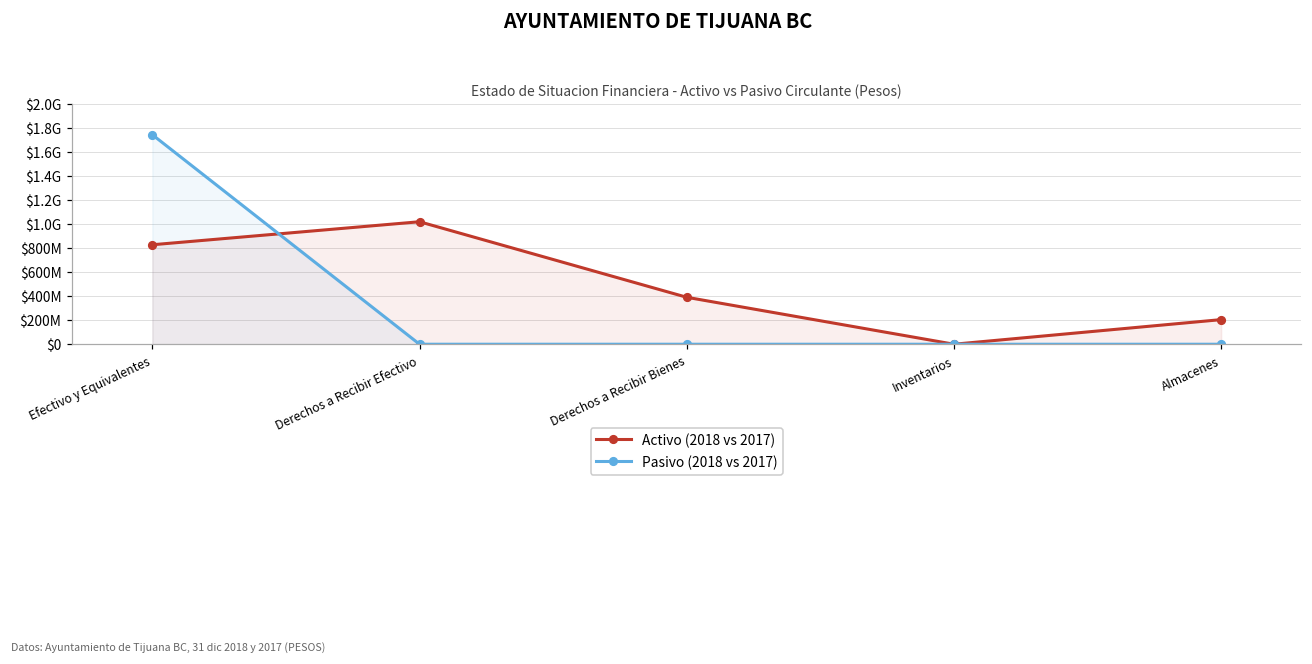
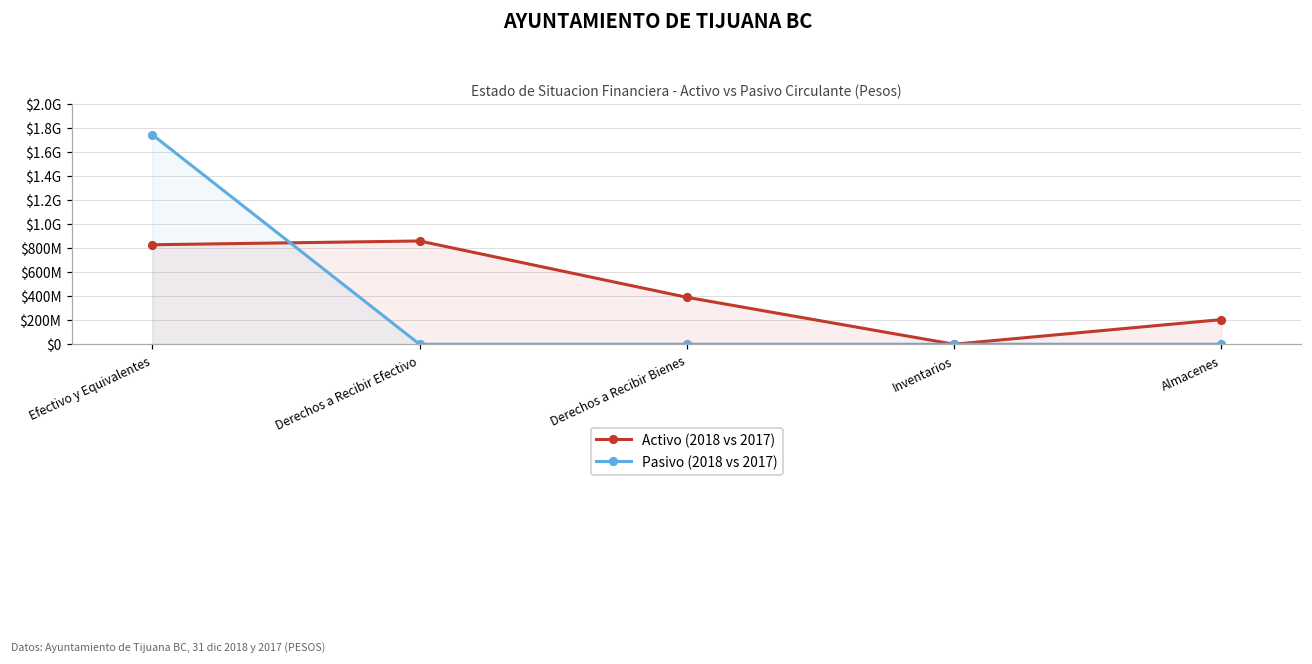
Activo (2018 vs 2017), Derechos a Recibir Efectivo: $1020000000 -> $860000000
